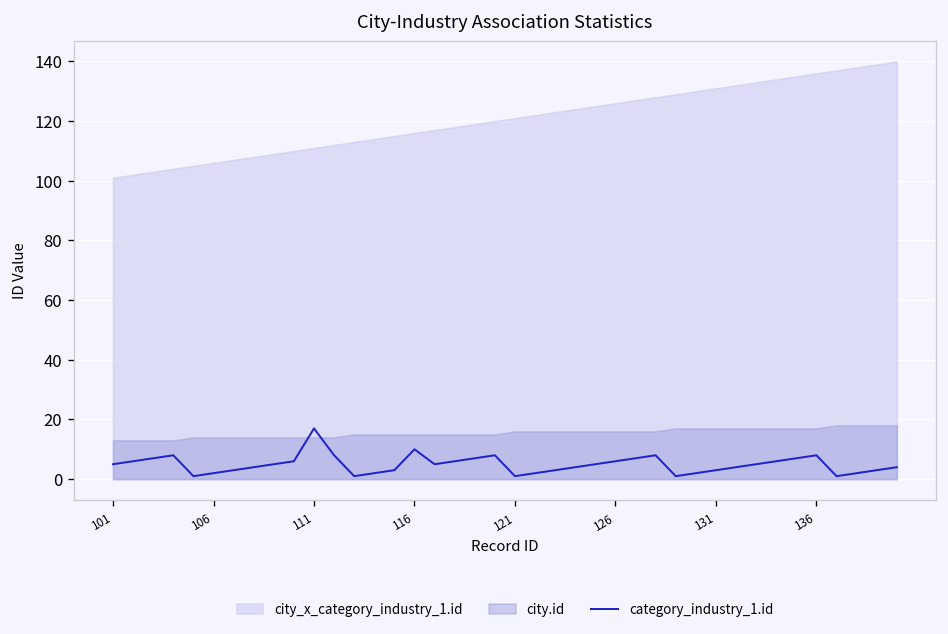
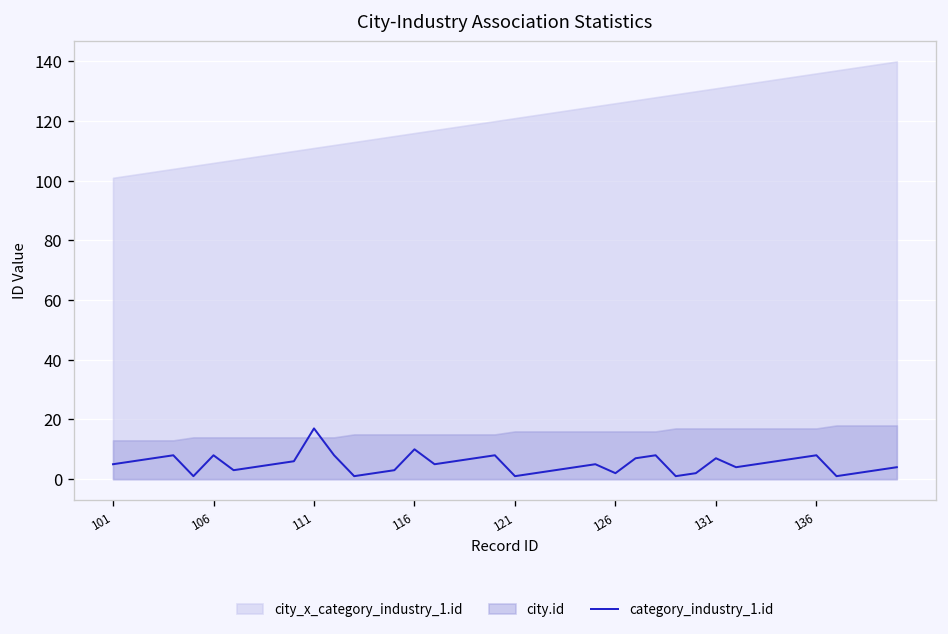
category_industry_1.id, 106: 2 -> 8
category_industry_1.id, 126: 6 -> 2
category_industry_1.id, 131: 3 -> 7
